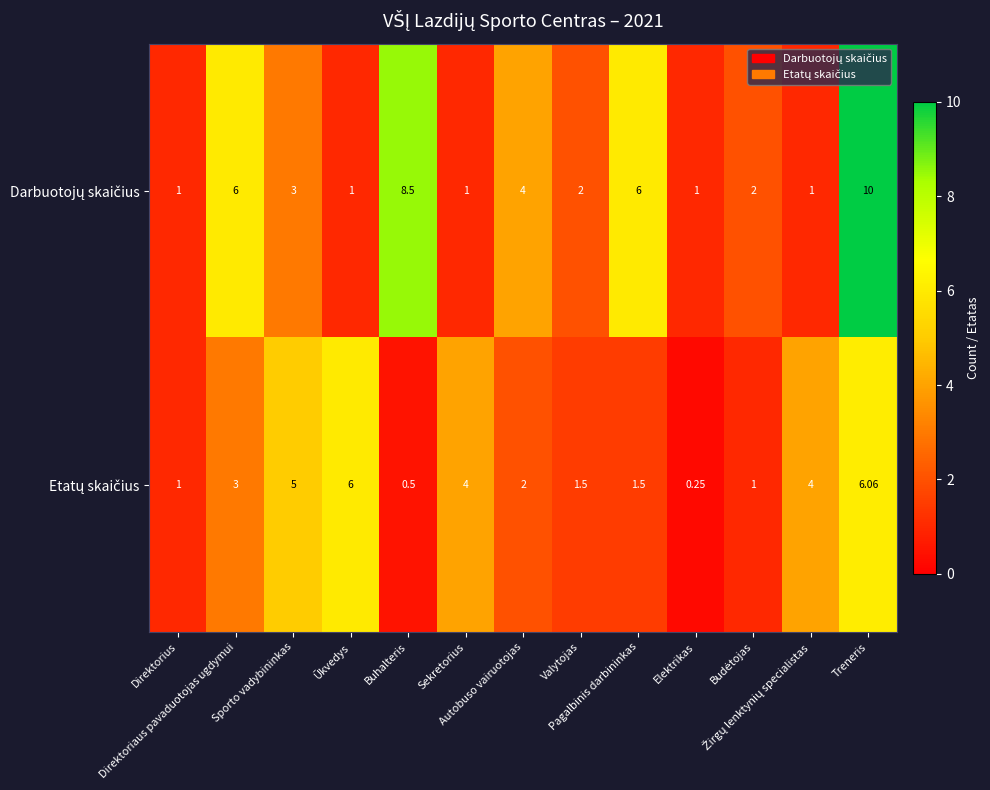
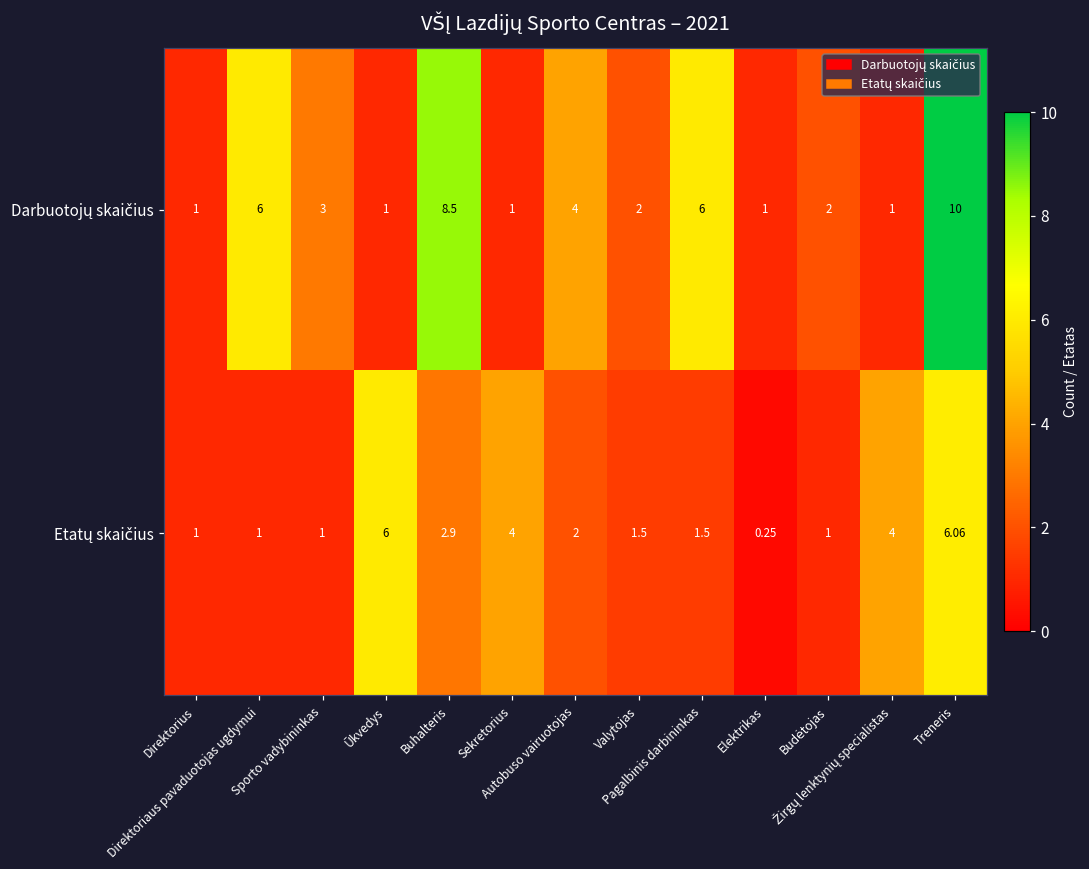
Etatų skaičius, Direktoriaus pavaduotojas ugdymui: 3 -> 1
Etatų skaičius, Sporto vadybininkas: 5 -> 1
Etatų skaičius, Buhalteris: 0.5 -> 2.9
